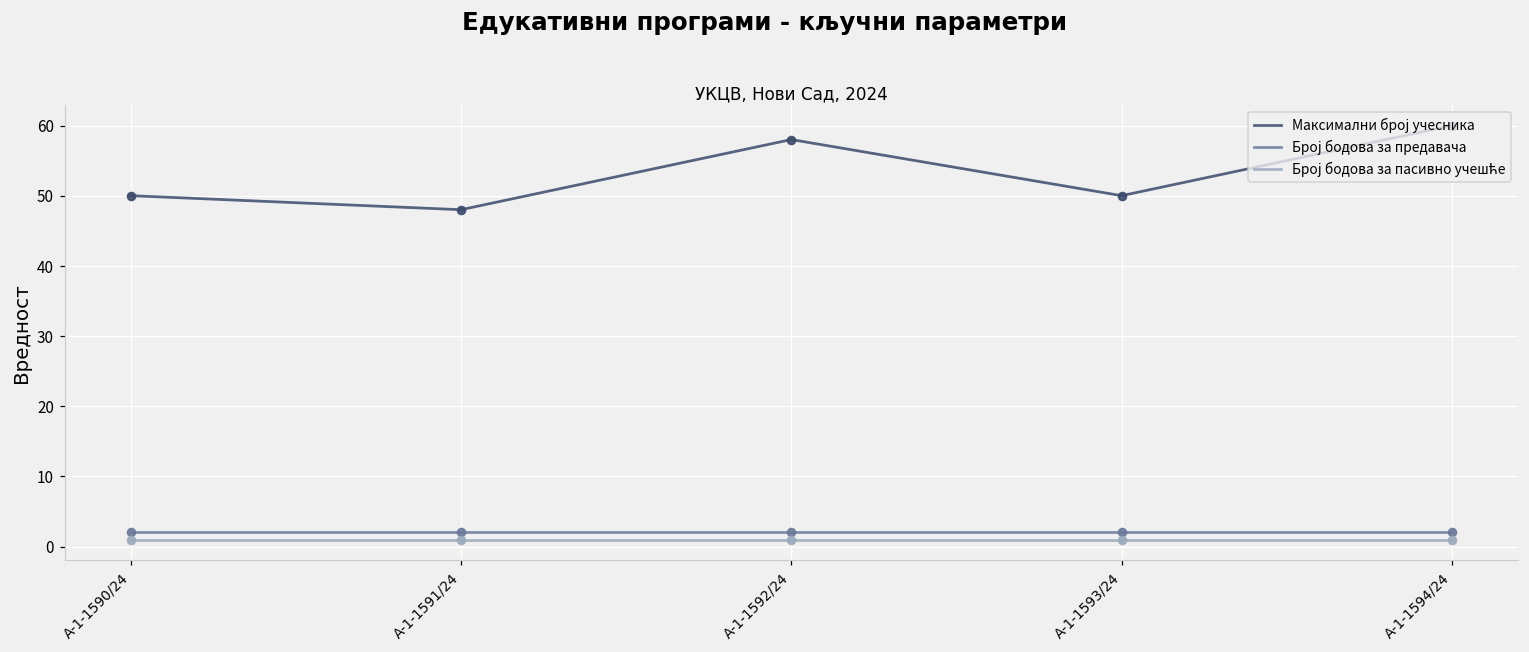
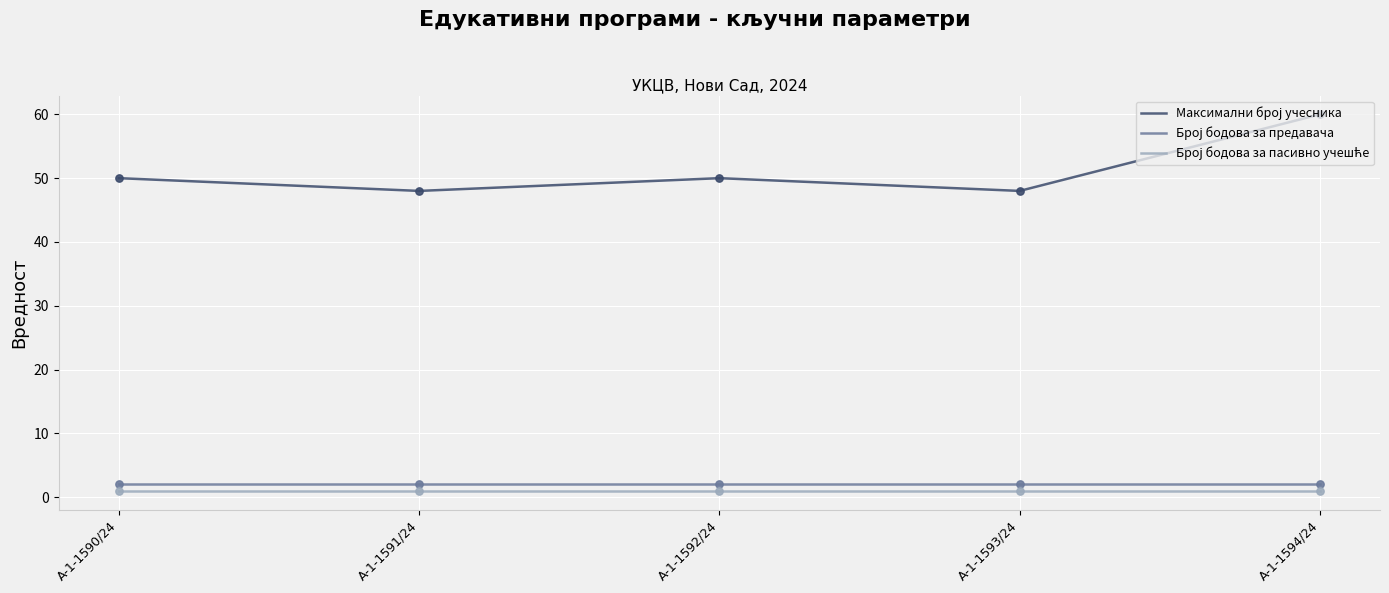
Максимални број учесника, А-1-1592/24: 58 -> 50
Максимални број учесника, А-1-1593/24: 50 -> 48
